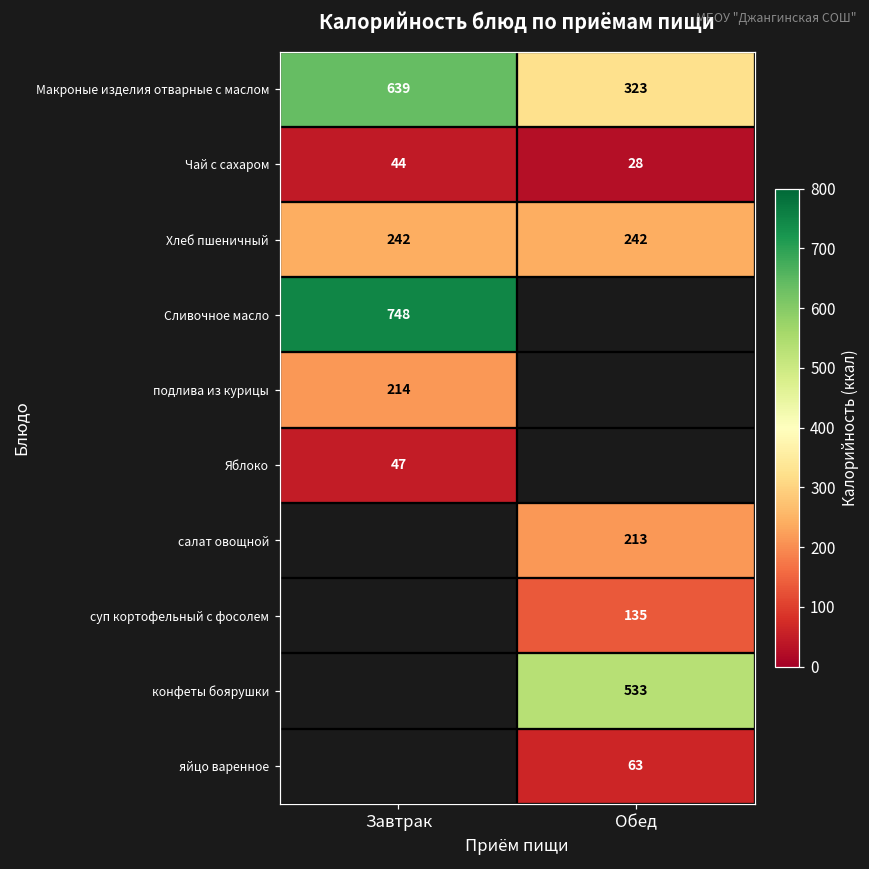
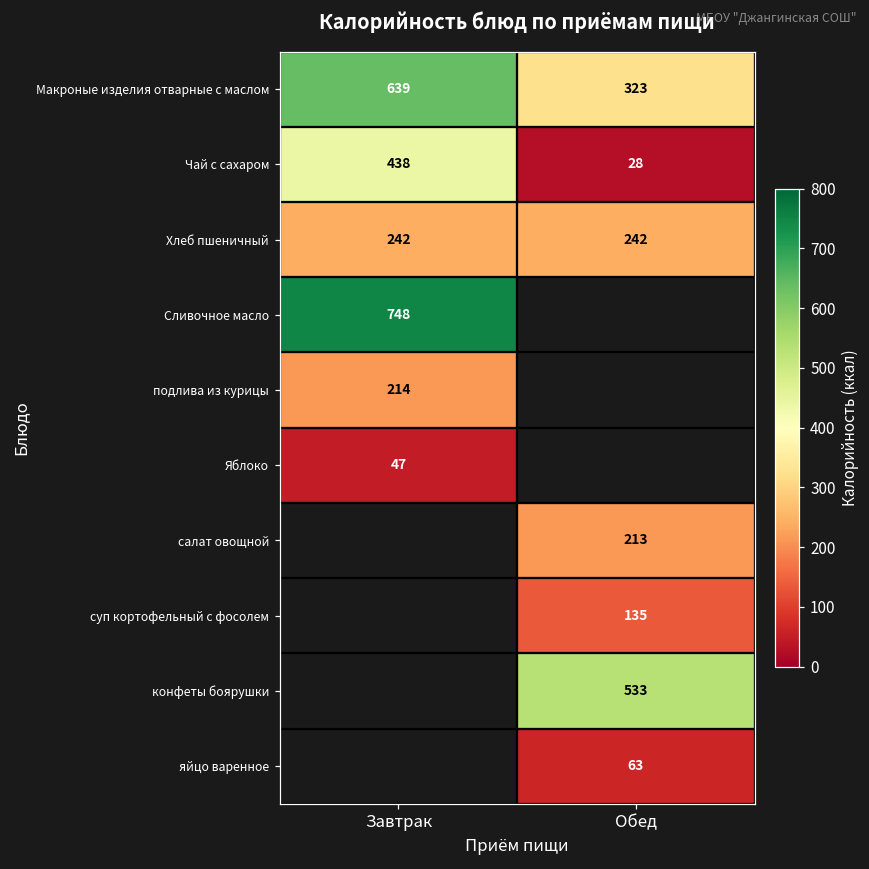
Чай с сахаром, Завтрак: 44 -> 438
